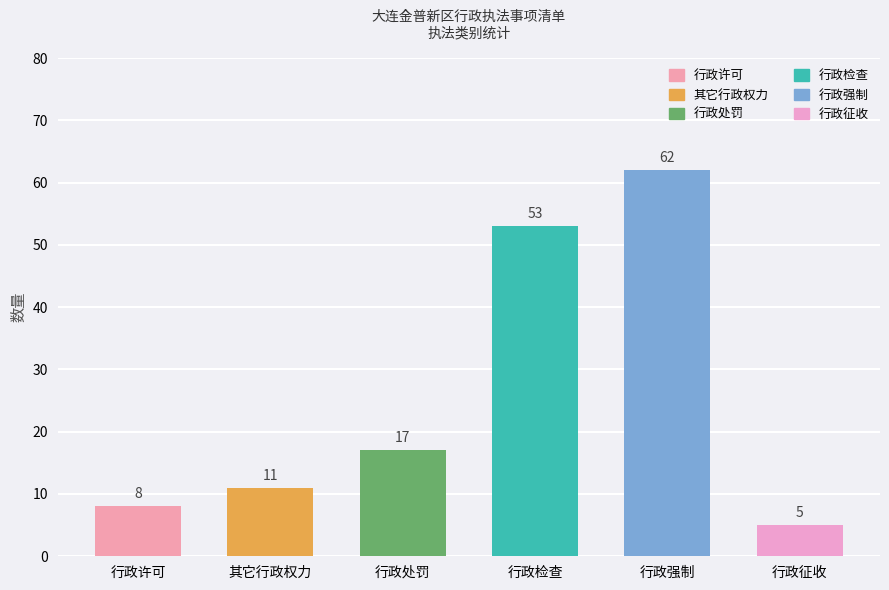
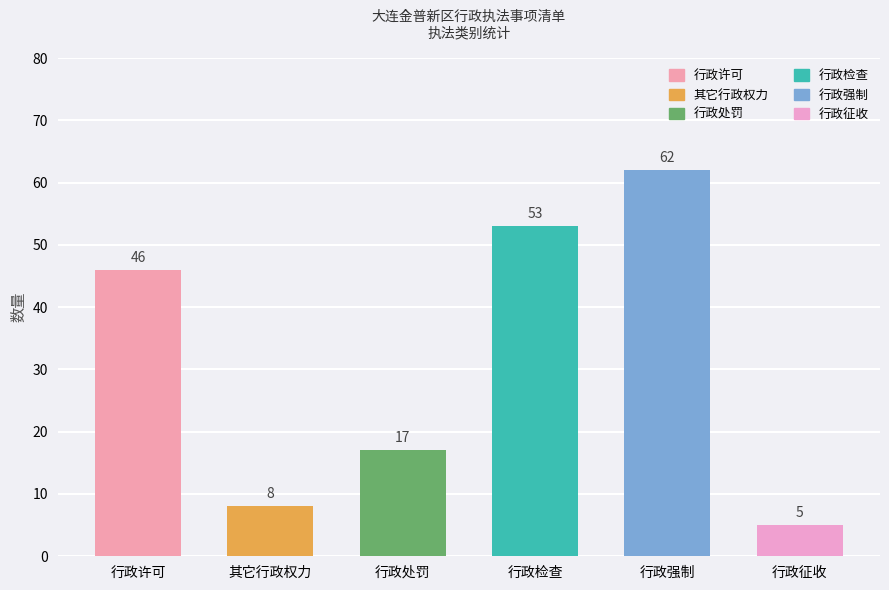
行政许可: 8 -> 46
其它行政权力: 11 -> 8
